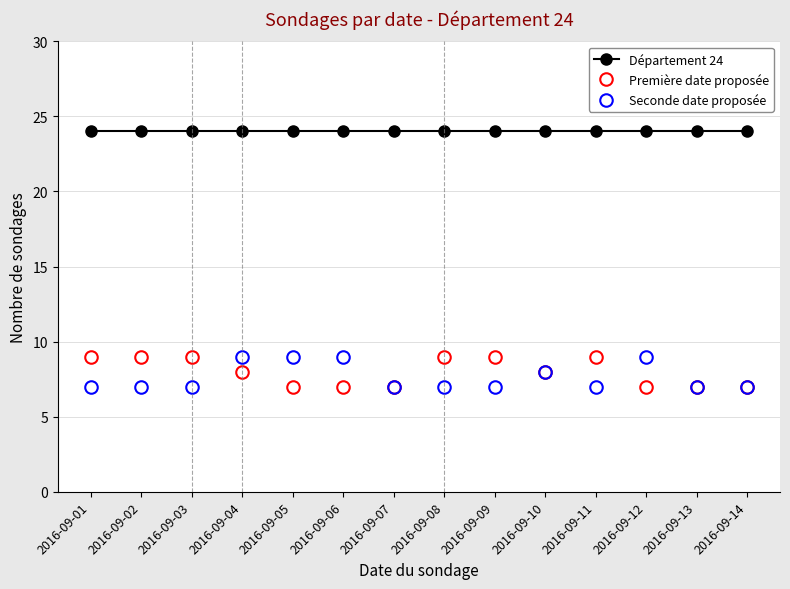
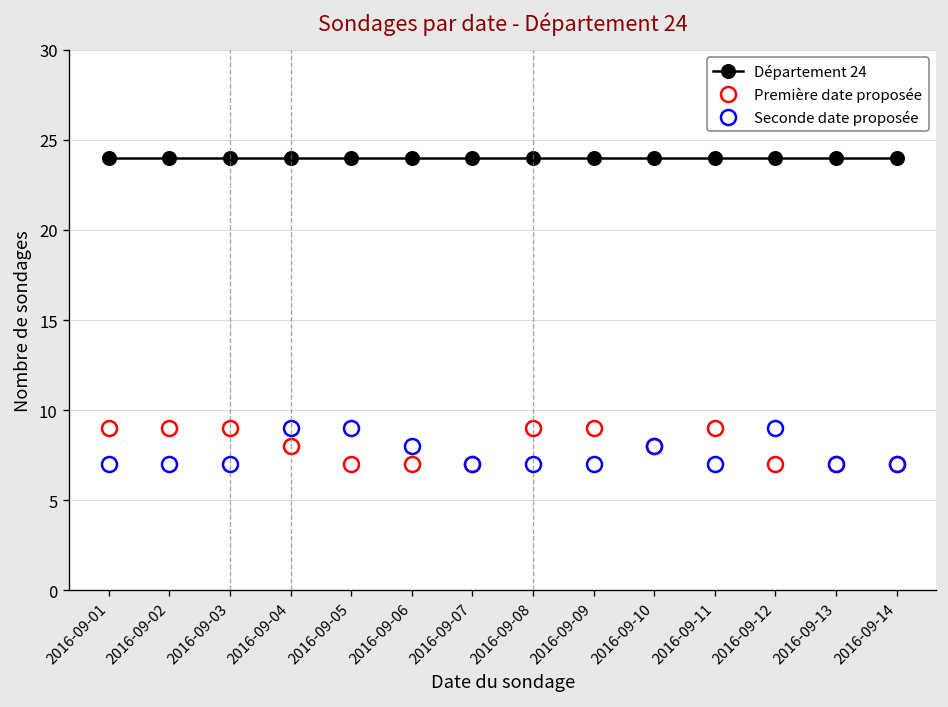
Seconde date proposée, 2016-09-06: 9 -> 8
